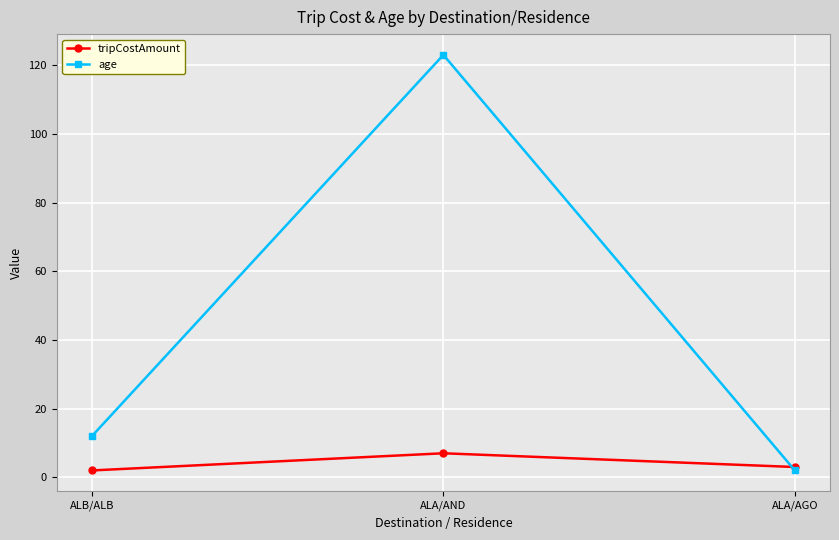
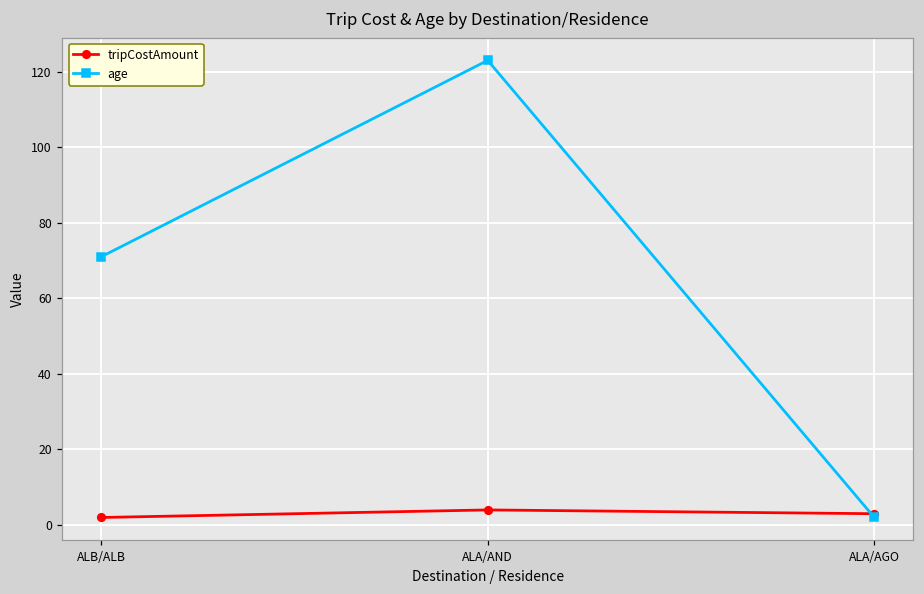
age, ALB/ALB: 12 -> 71
tripCostAmount, ALA/AND: 7 -> 4
